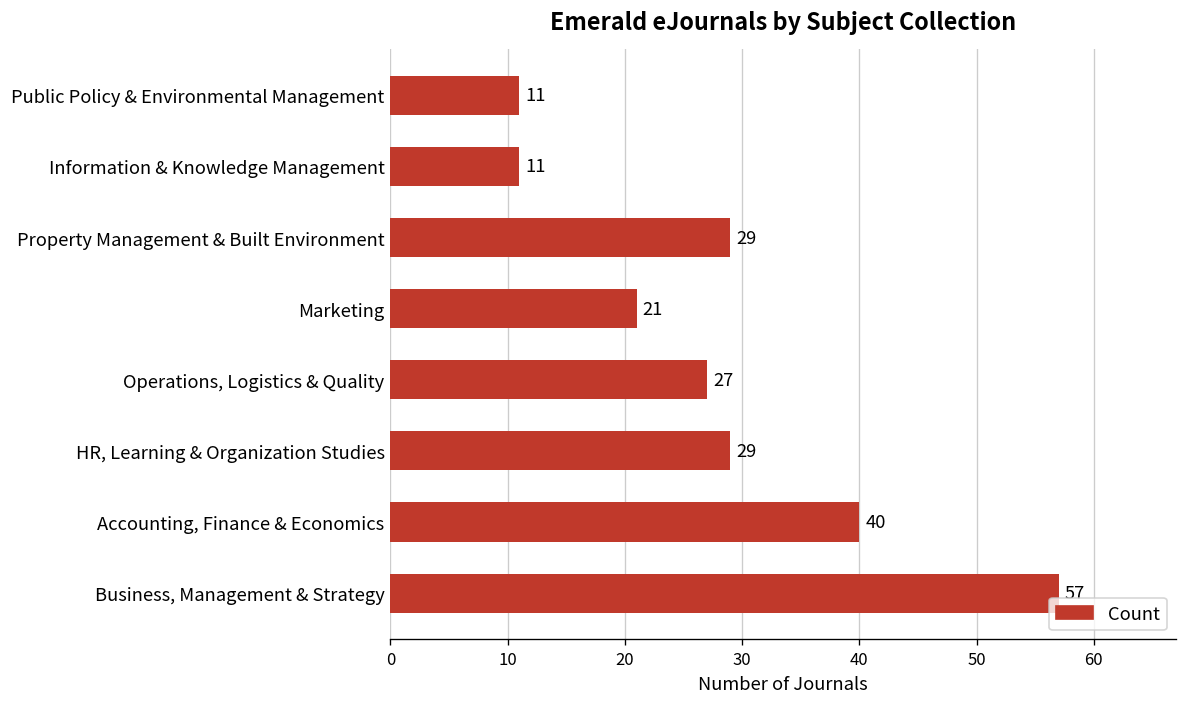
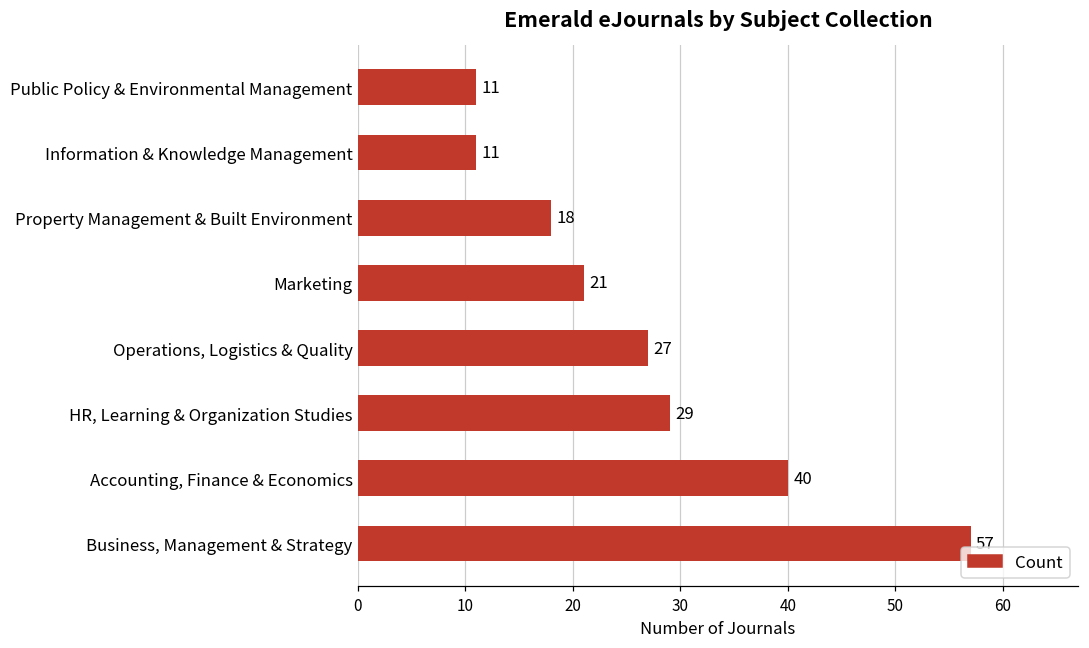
Property Management & Built Environment: 29 -> 18
